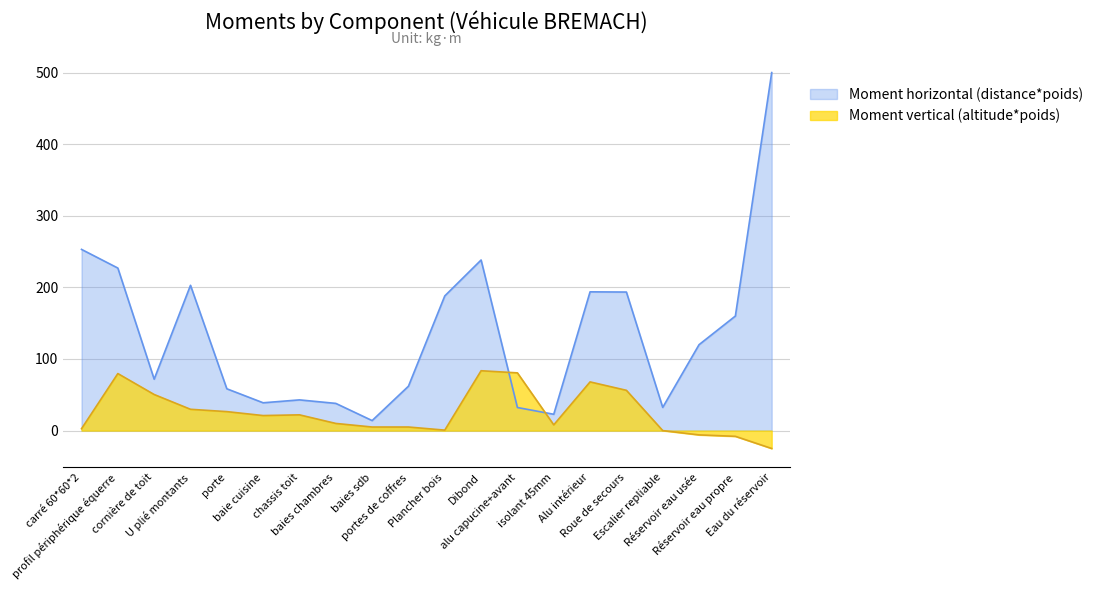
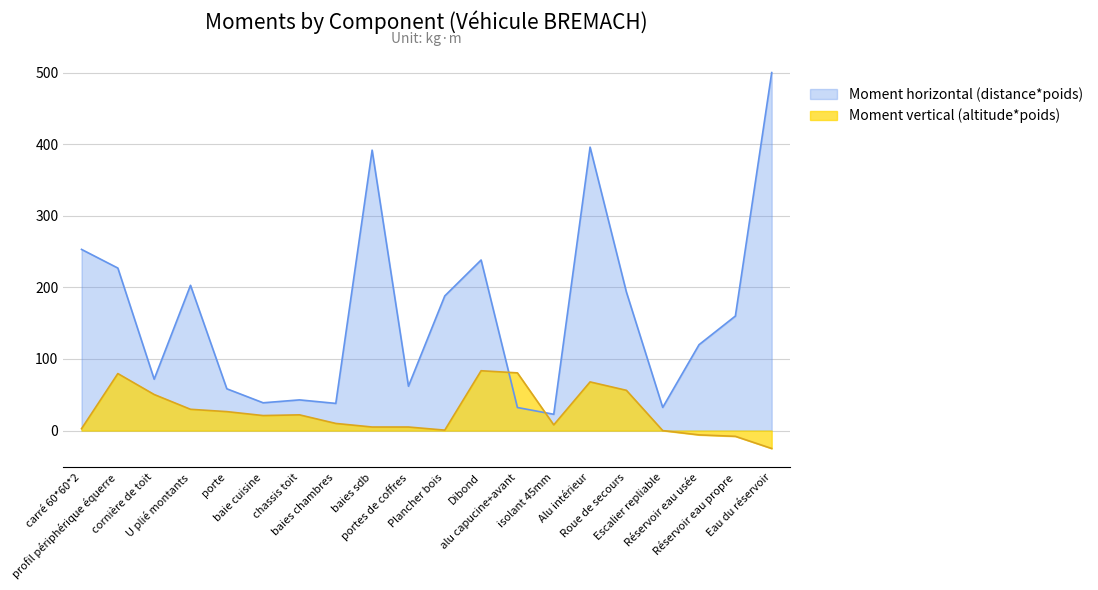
Moment horizontal (distance*poids), baies sdb: 10 -> 390
Moment horizontal (distance*poids), Alu intérieur: 190 -> 400
